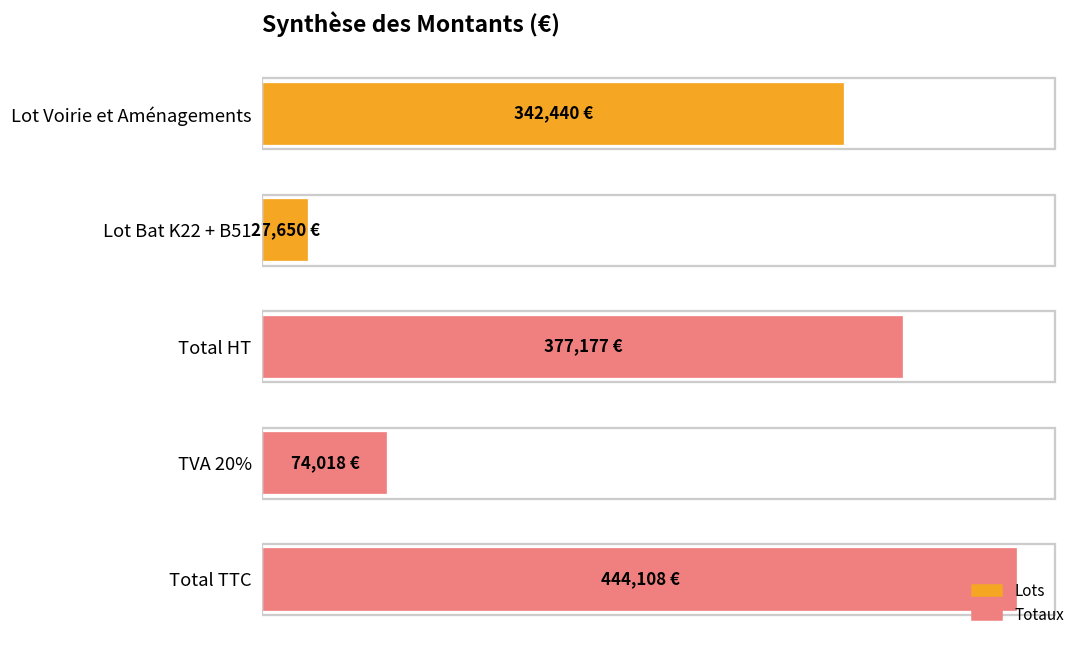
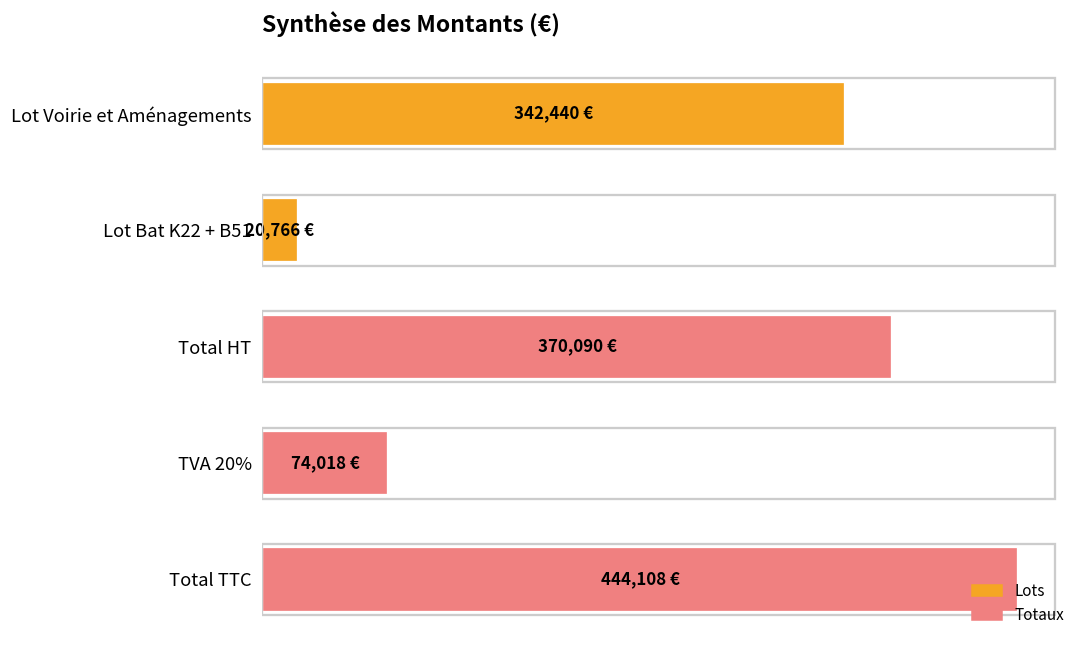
Lot Bat K22 + B51: 27,650 -> 20,766
Total HT: 377,177 -> 370,090
